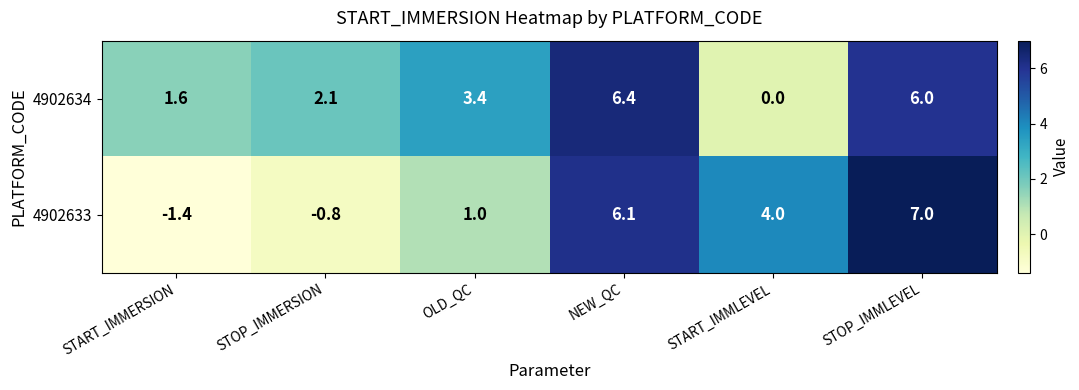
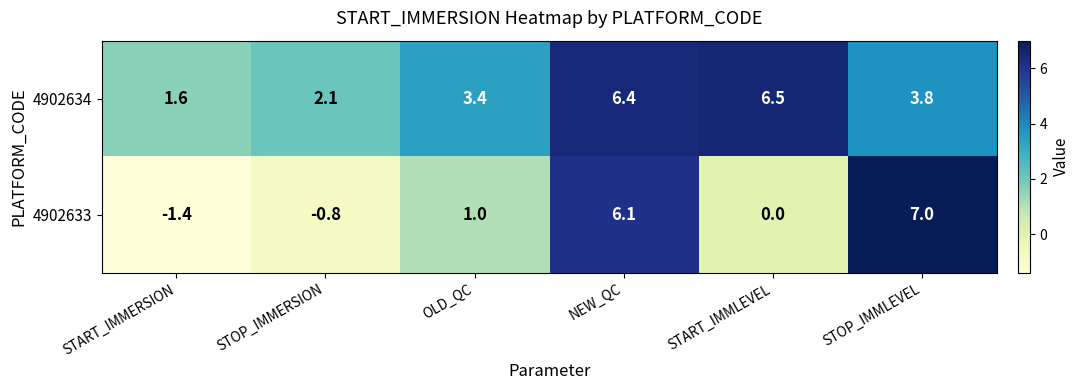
4902634, START_IMMLEVEL: 0.0 -> 6.5
4902634, STOP_IMMLEVEL: 6.0 -> 3.8
4902633, START_IMMLEVEL: 4.0 -> 0.0
